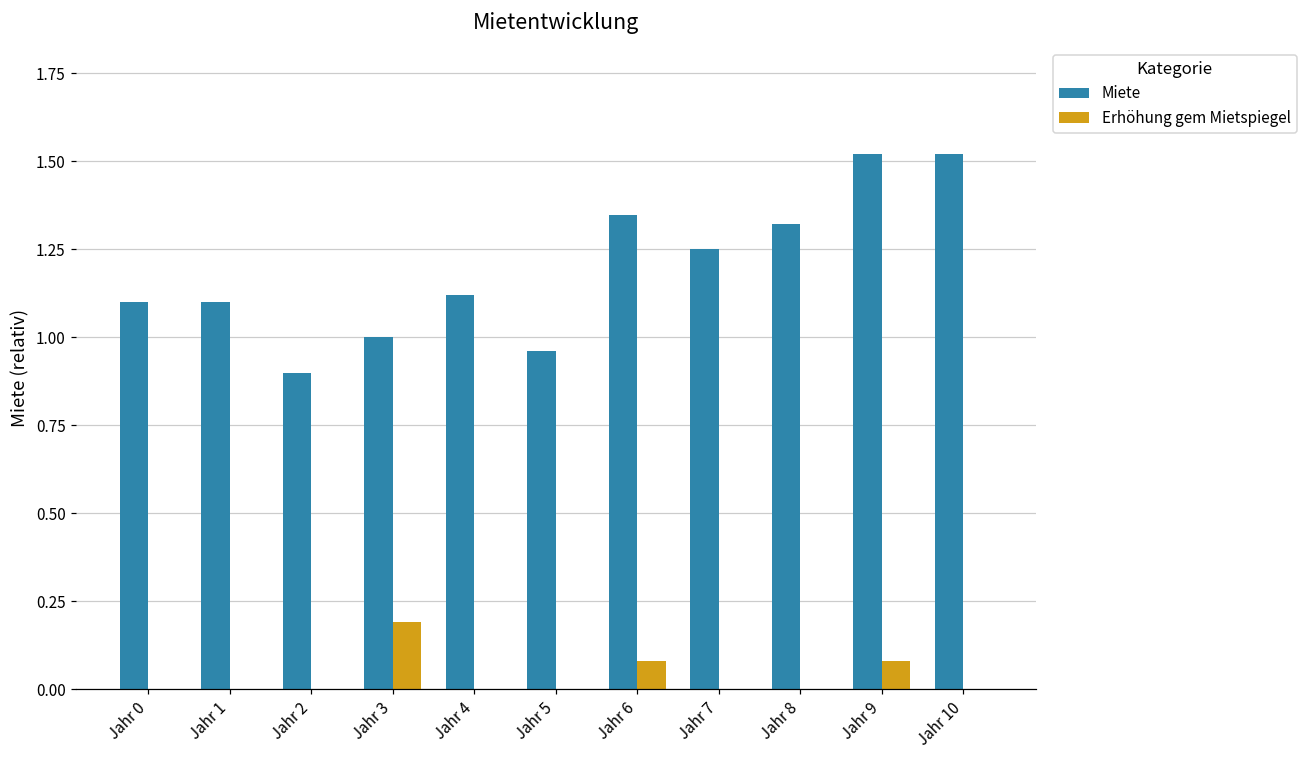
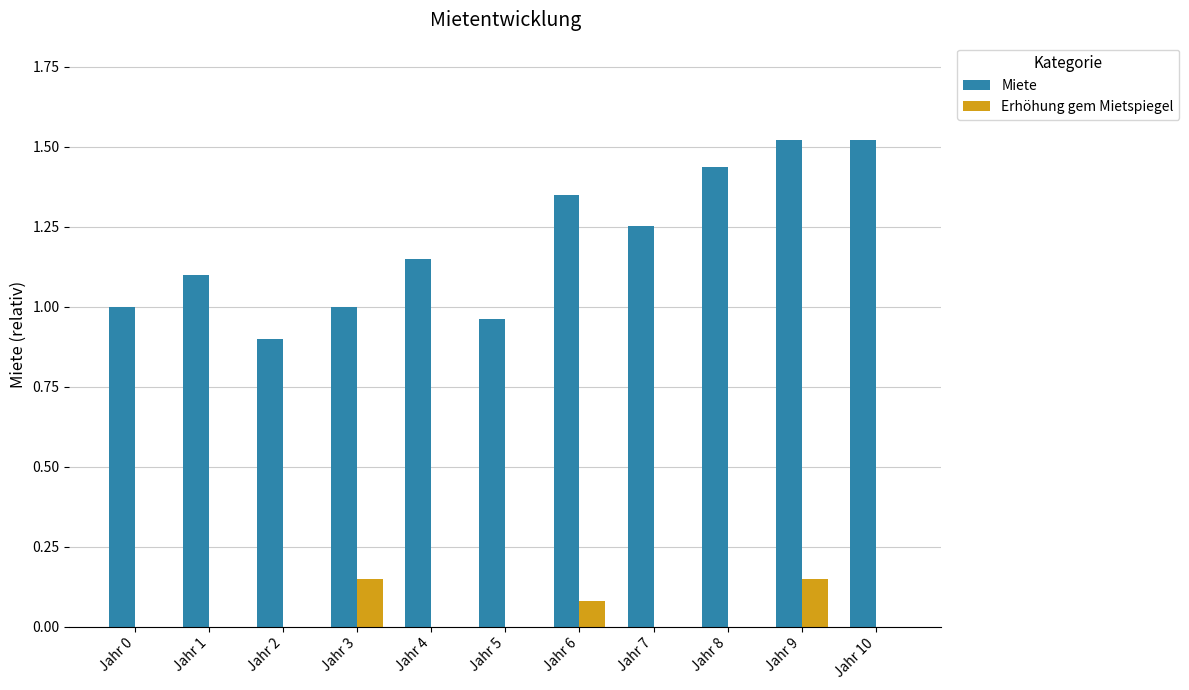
Miete, Jahr 0: 1.1 -> 1.0
Erhöhung gem Mietspiegel, Jahr 3: 0.19 -> 0.15
Miete, Jahr 4: 1.12 -> 1.15
Miete, Jahr 8: 1.32 -> 1.44
Erhöhung gem Mietspiegel, Jahr 9: 0.08 -> 0.15
